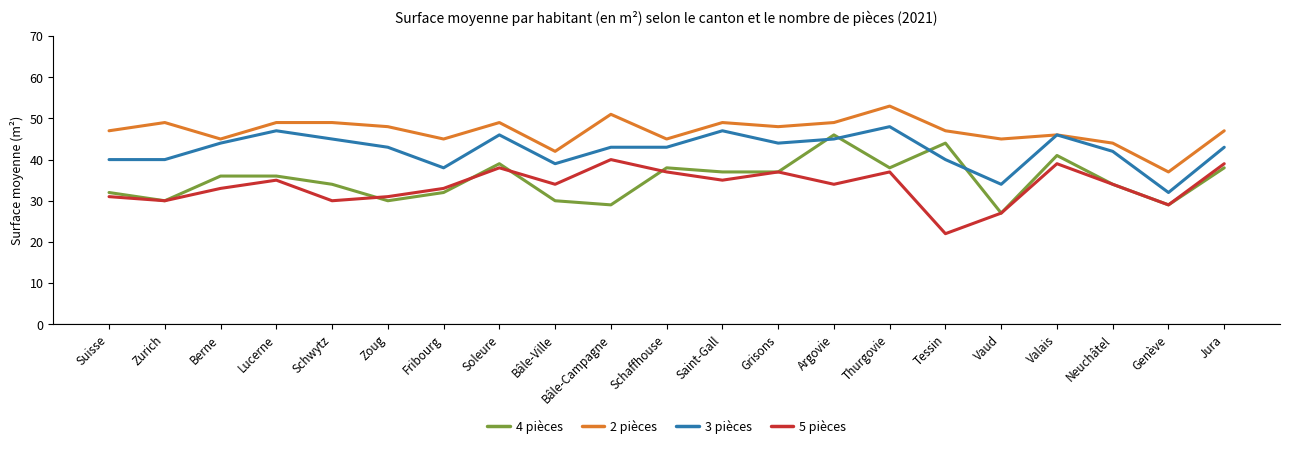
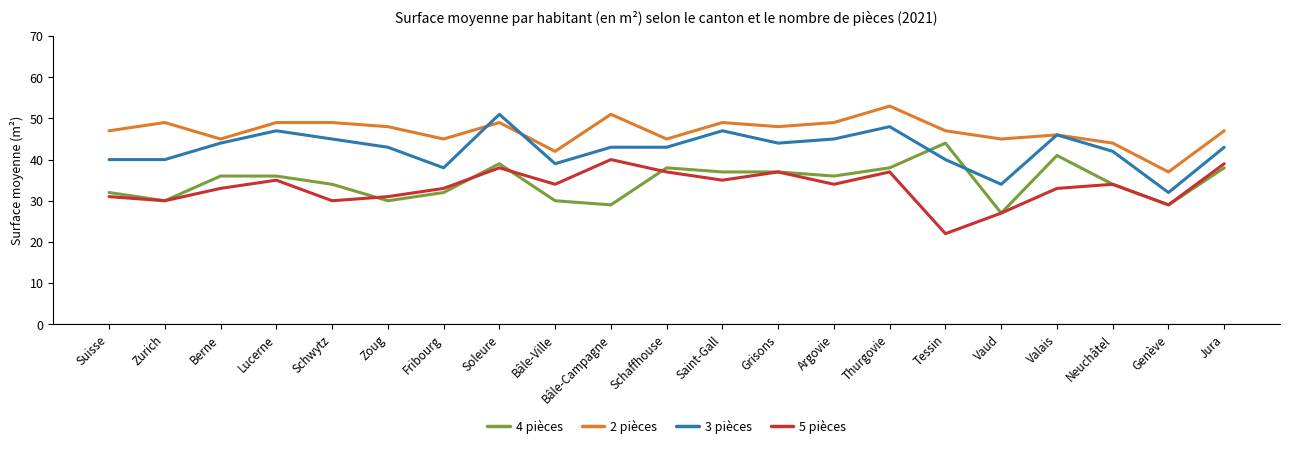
3 pièces, Soleure: 46 -> 51
4 pièces, Argovie: 46 -> 36
5 pièces, Valais: 39 -> 33
